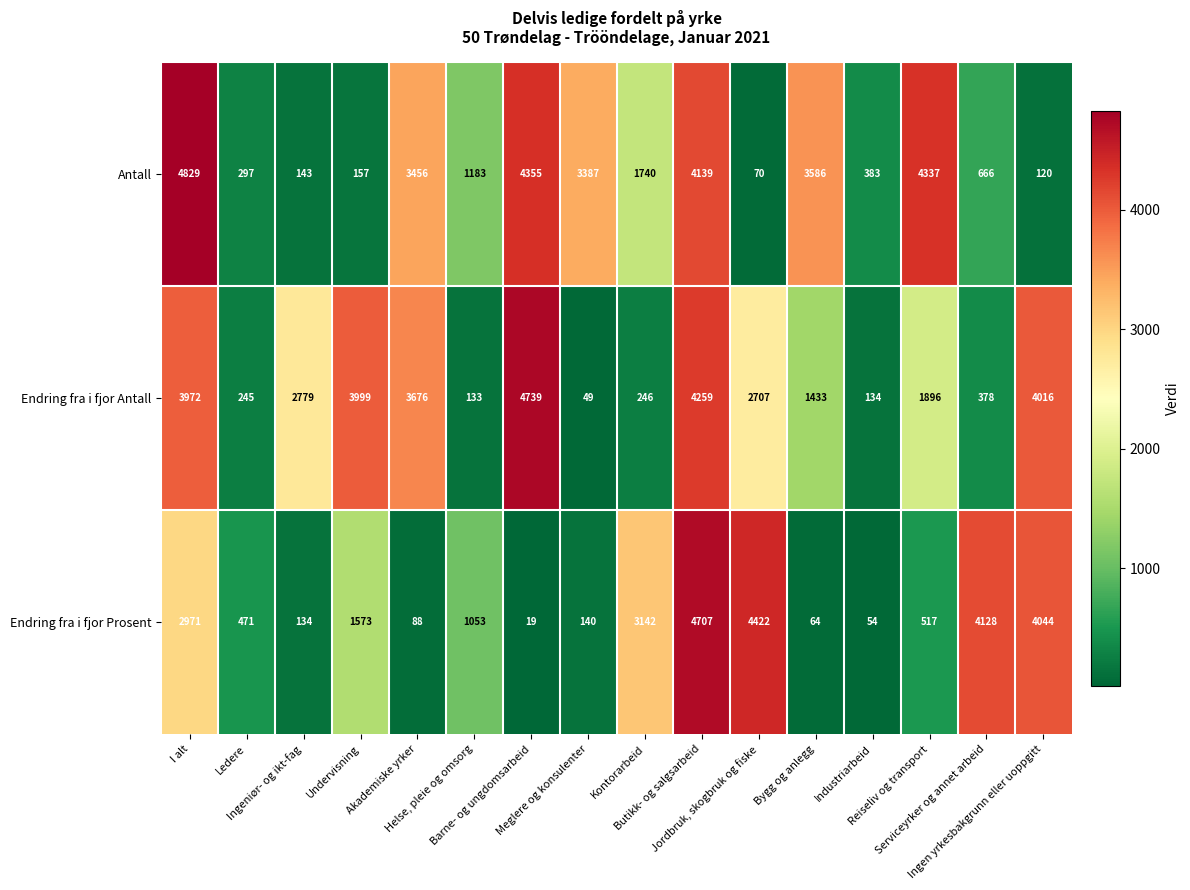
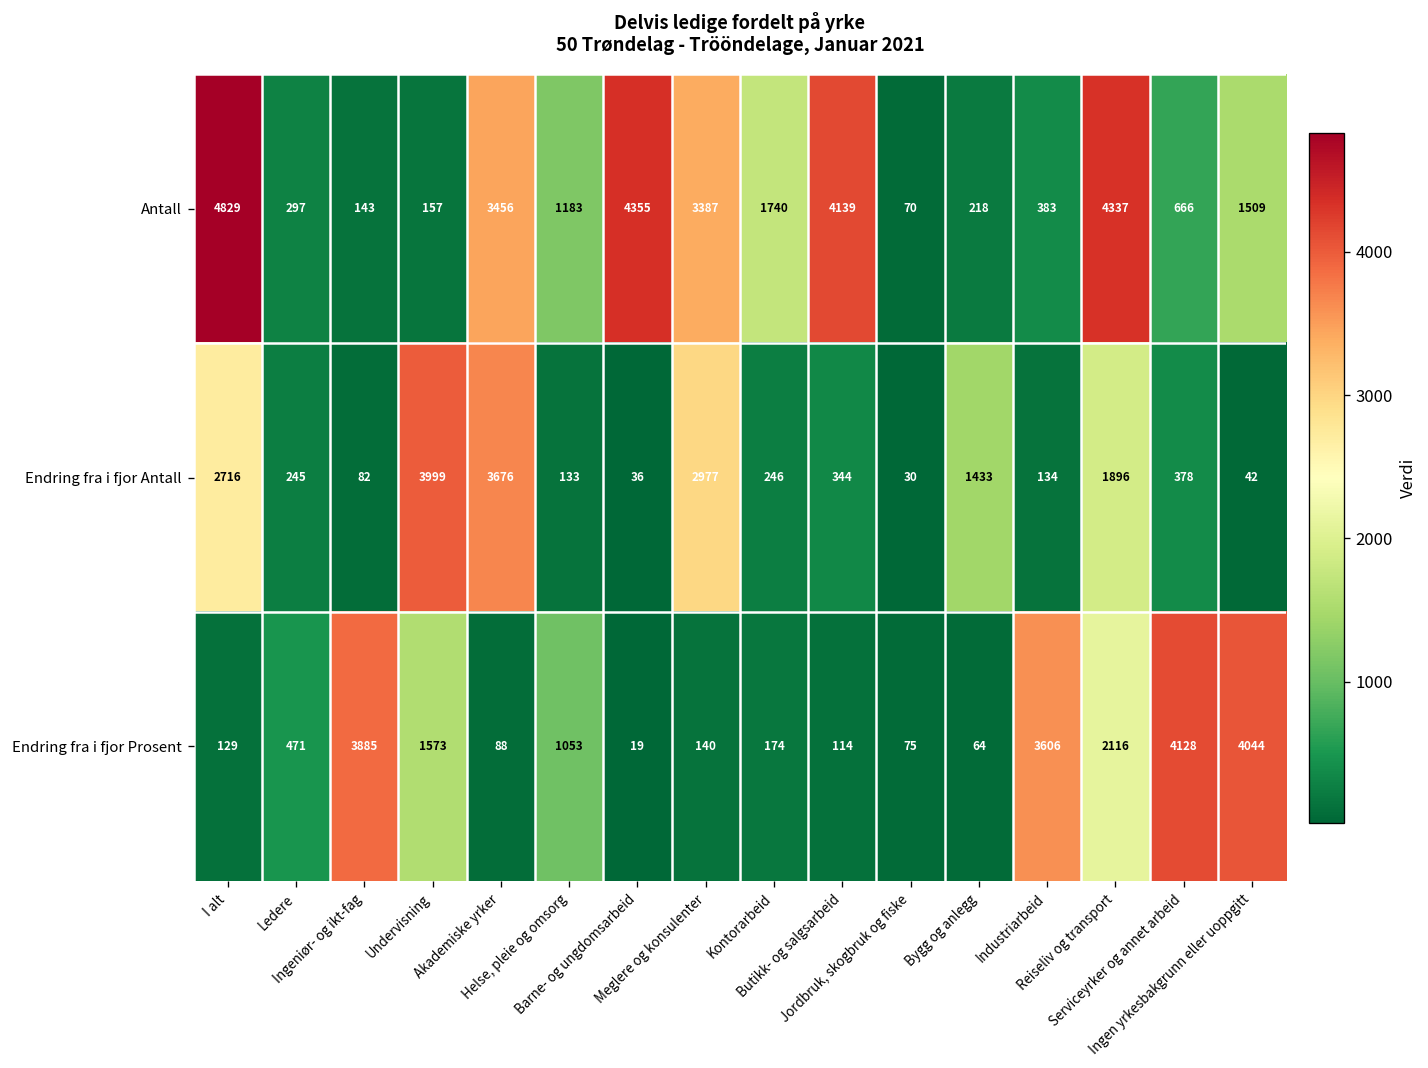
Antall, Bygg og anlegg: 3586 -> 218
Antall, Ingen yrkesbakgrunn eller uoppgitt: 120 -> 1509
Endring fra i fjor Antall, I alt: 3972 -> 2716
Endring fra i fjor Antall, Ingeniør- og ikt-fag: 2779 -> 82
Endring fra i fjor Antall, Barne- og ungdomsarbeid: 4739 -> 36
Endring fra i fjor Antall, Meglere og konsulenter: 49 -> 2977
Endring fra i fjor Antall, Butikk- og salgsarbeid: 4259 -> 344
Endring fra i fjor Antall, Jordbruk, skogbruk og fiske: 2707 -> 30
Endring fra i fjor Antall, Ingen yrkesbakgrunn eller uoppgitt: 4016 -> 42
Endring fra i fjor Prosent, I alt: 2971 -> 129
Endring fra i fjor Prosent, Ingeniør- og ikt-fag: 134 -> 3885
Endring fra i fjor Prosent, Kontorarbeid: 3142 -> 174
Endring fra i fjor Prosent, Butikk- og salgsarbeid: 4707 -> 114
Endring fra i fjor Prosent, Jordbruk, skogbruk og fiske: 4422 -> 75
Endring fra i fjor Prosent, Industriarbeid: 54 -> 3606
Endring fra i fjor Prosent, Reiseliv og transport: 517 -> 2116
